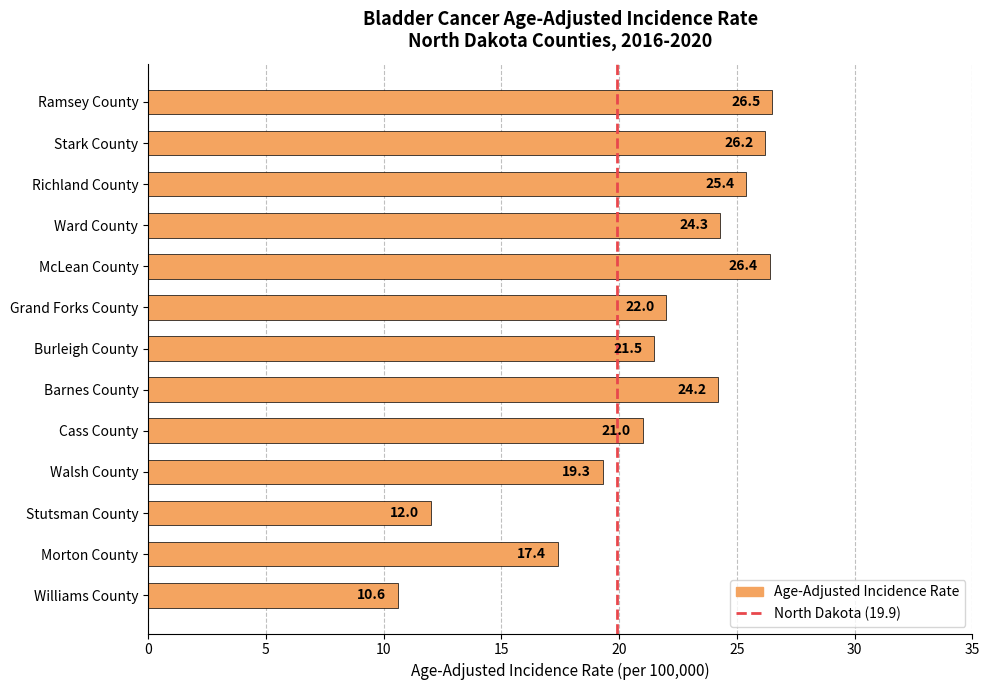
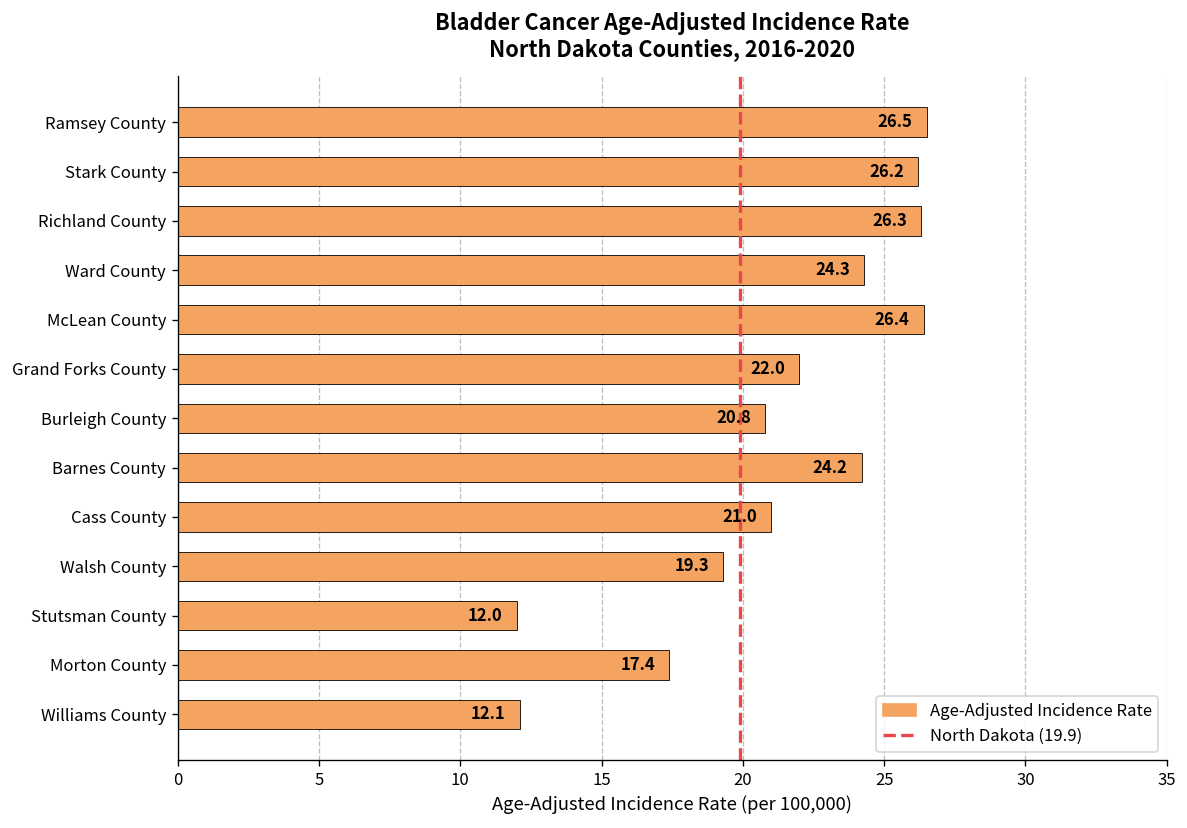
Richland County: 25.4 -> 26.3
Burleigh County: 21.5 -> 20.8
Williams County: 10.6 -> 12.1
